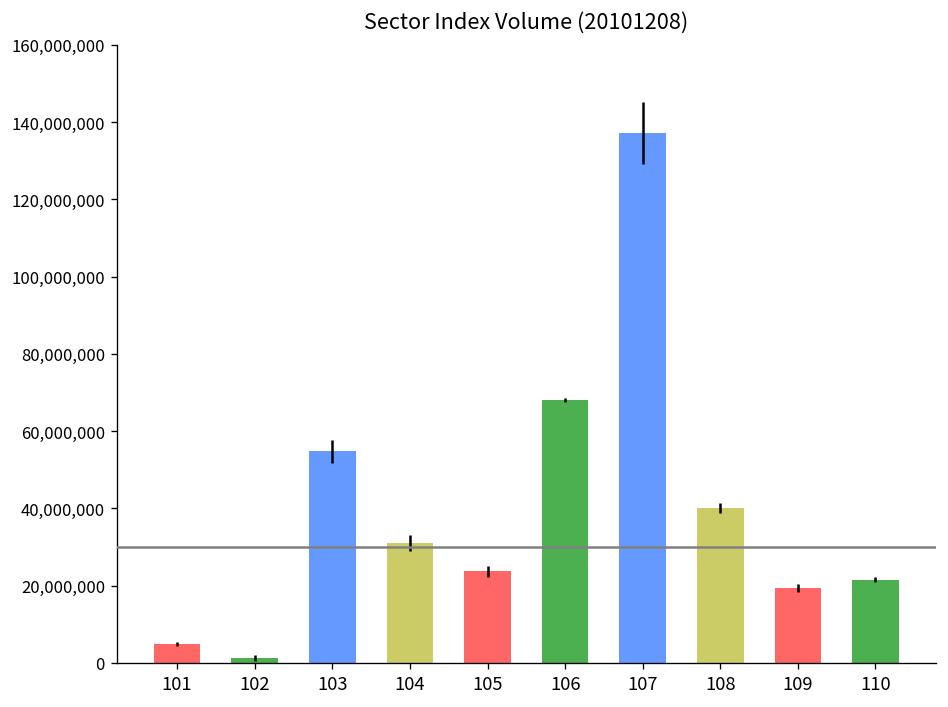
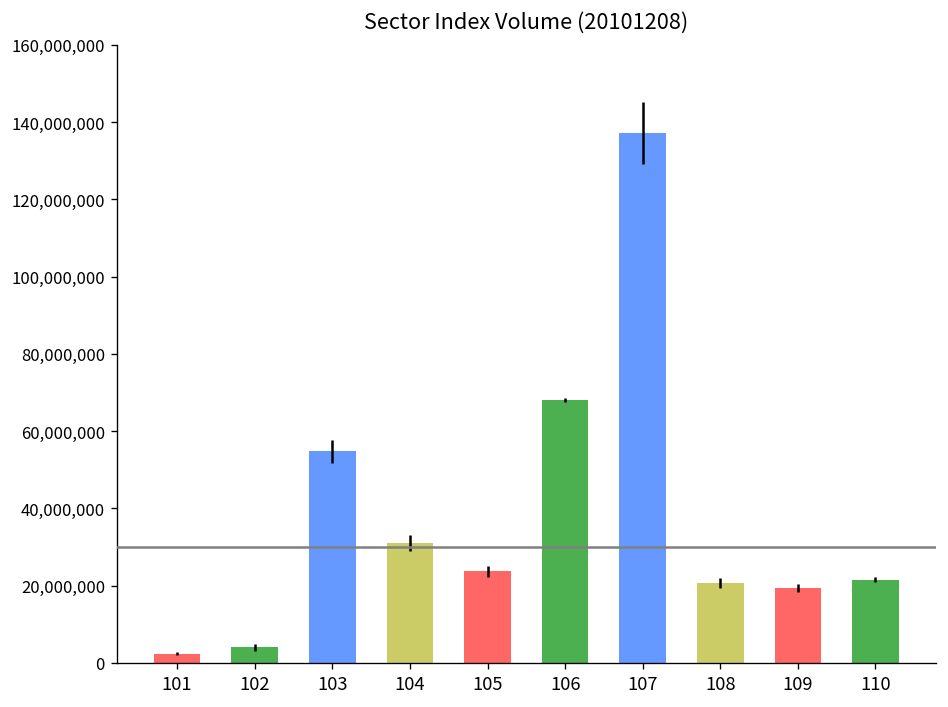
101: 5,000,000 -> 2,000,000
102: 1,000,000 -> 4,000,000
108: 40,000,000 -> 21,000,000
